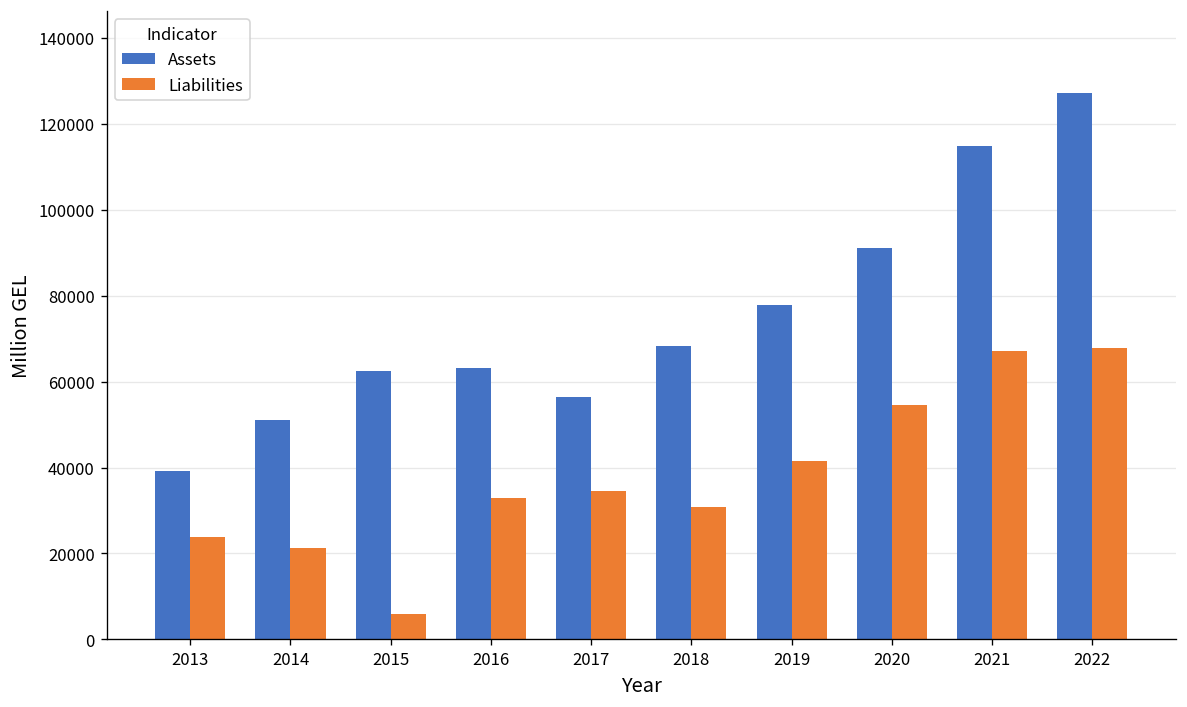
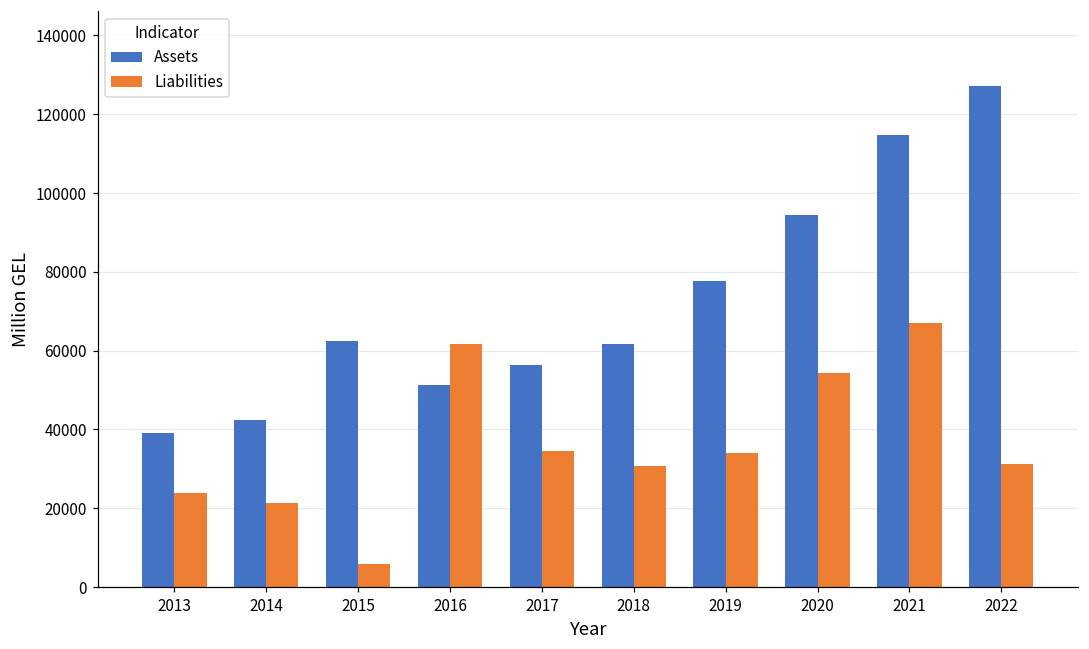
Assets, 2014: 51000 -> 42000
Assets, 2016: 63000 -> 51000
Liabilities, 2016: 33000 -> 62000
Assets, 2018: 68000 -> 62000
Liabilities, 2019: 42000 -> 34000
Assets, 2020: 91000 -> 95000
Liabilities, 2022: 68000 -> 31000
